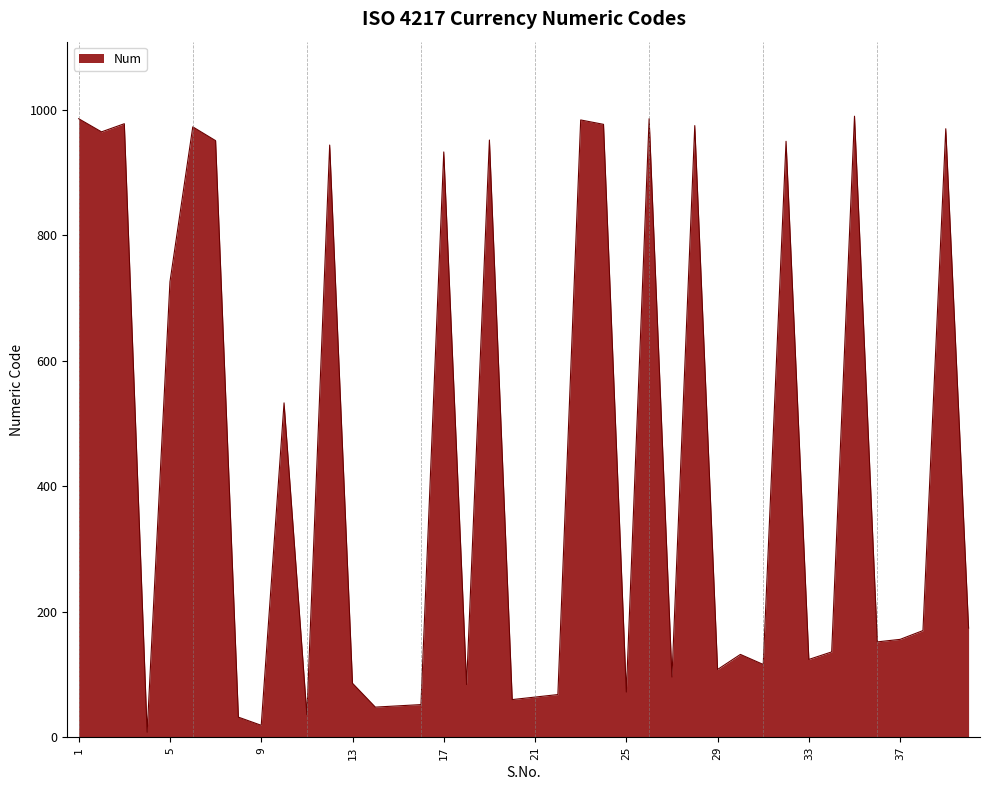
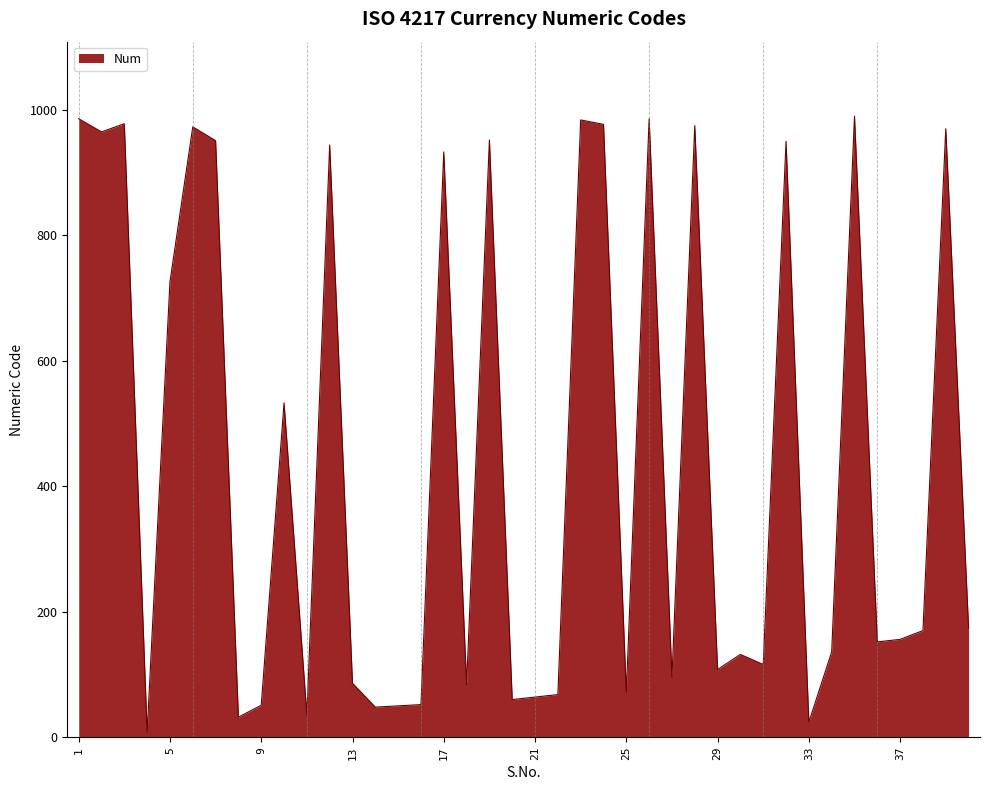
9: 20 -> 50
33: 120 -> 20
